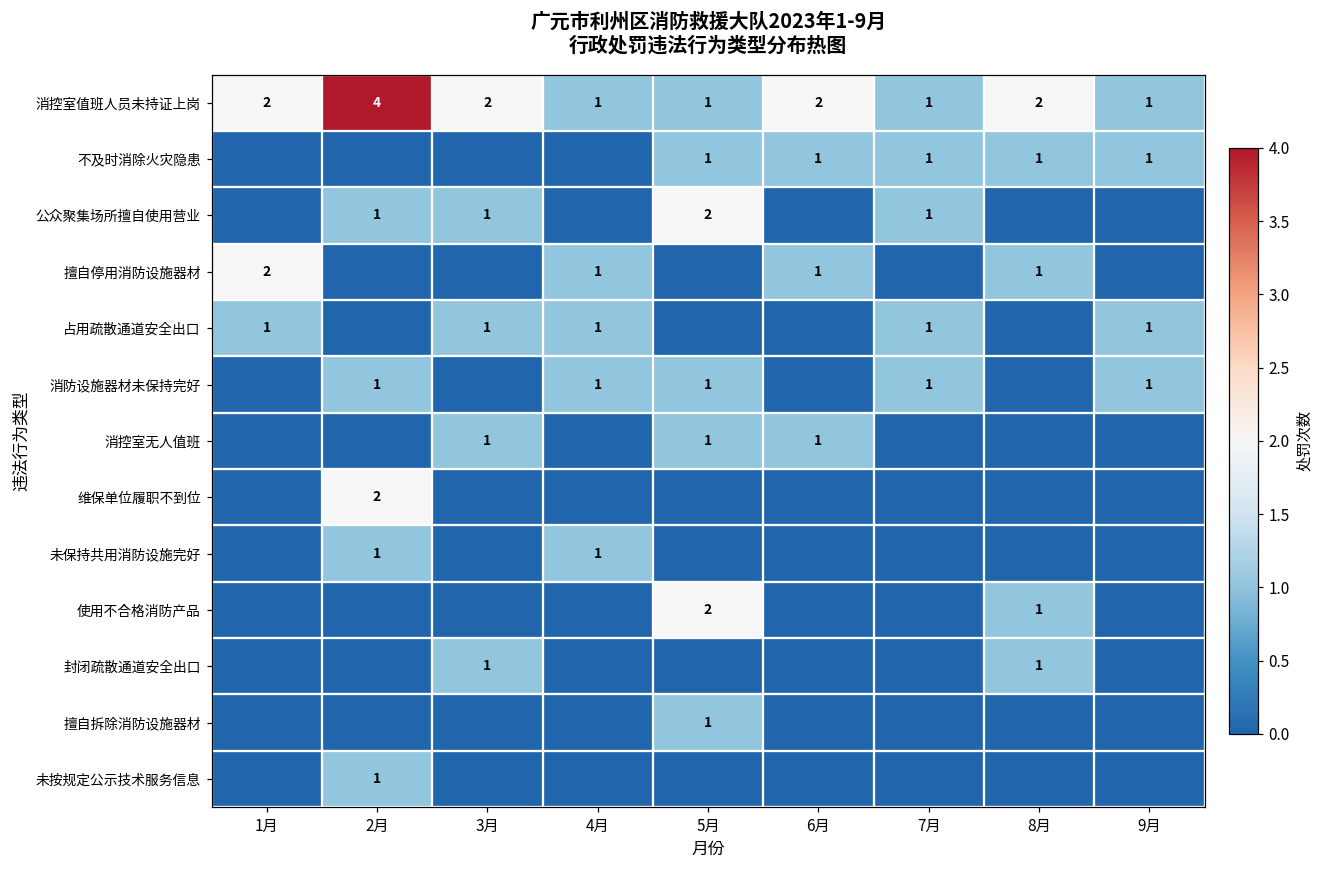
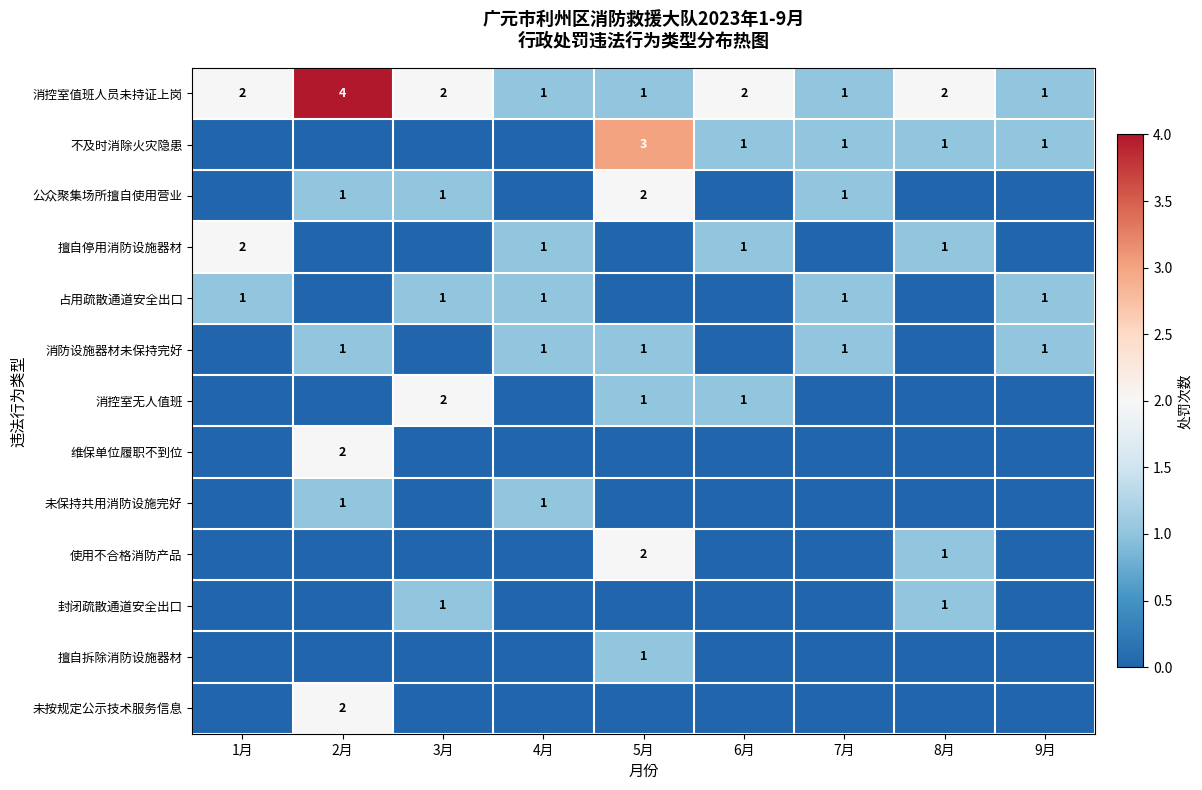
不及时消除火灾隐患, 5月: 1 -> 3
消控室无人值班, 3月: 1 -> 2
未按规定公示技术服务信息, 2月: 1 -> 2
